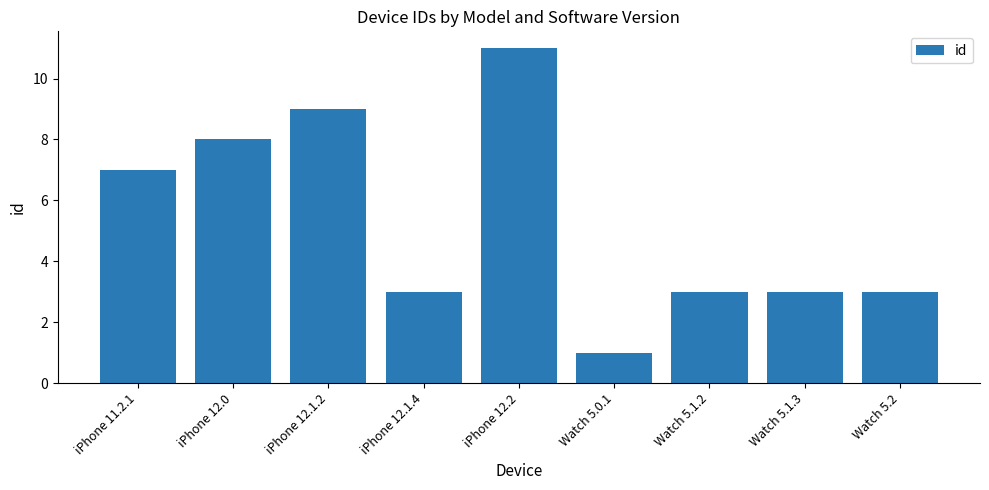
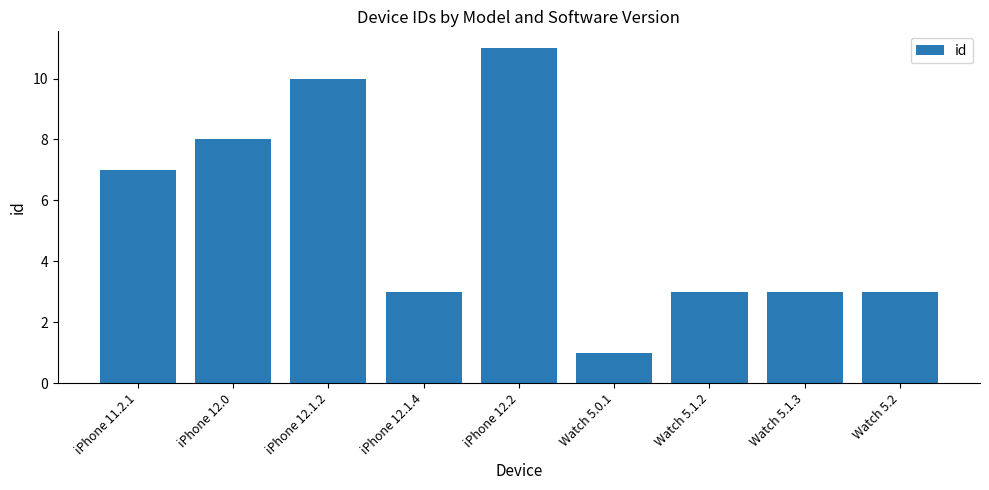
iPhone 12.1.2: 9 -> 10
